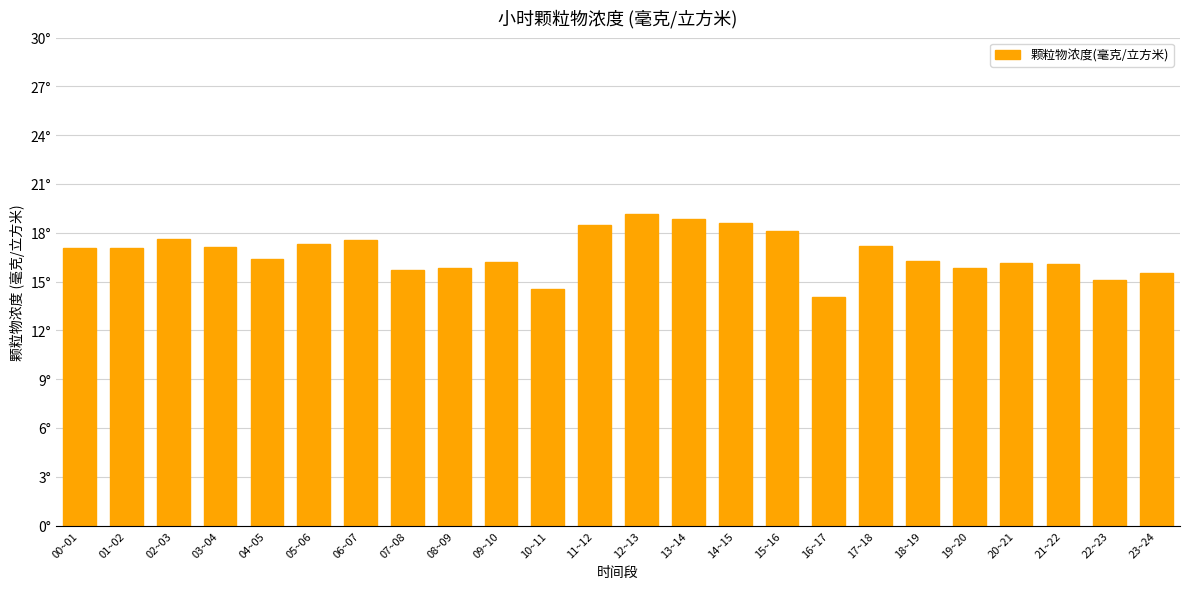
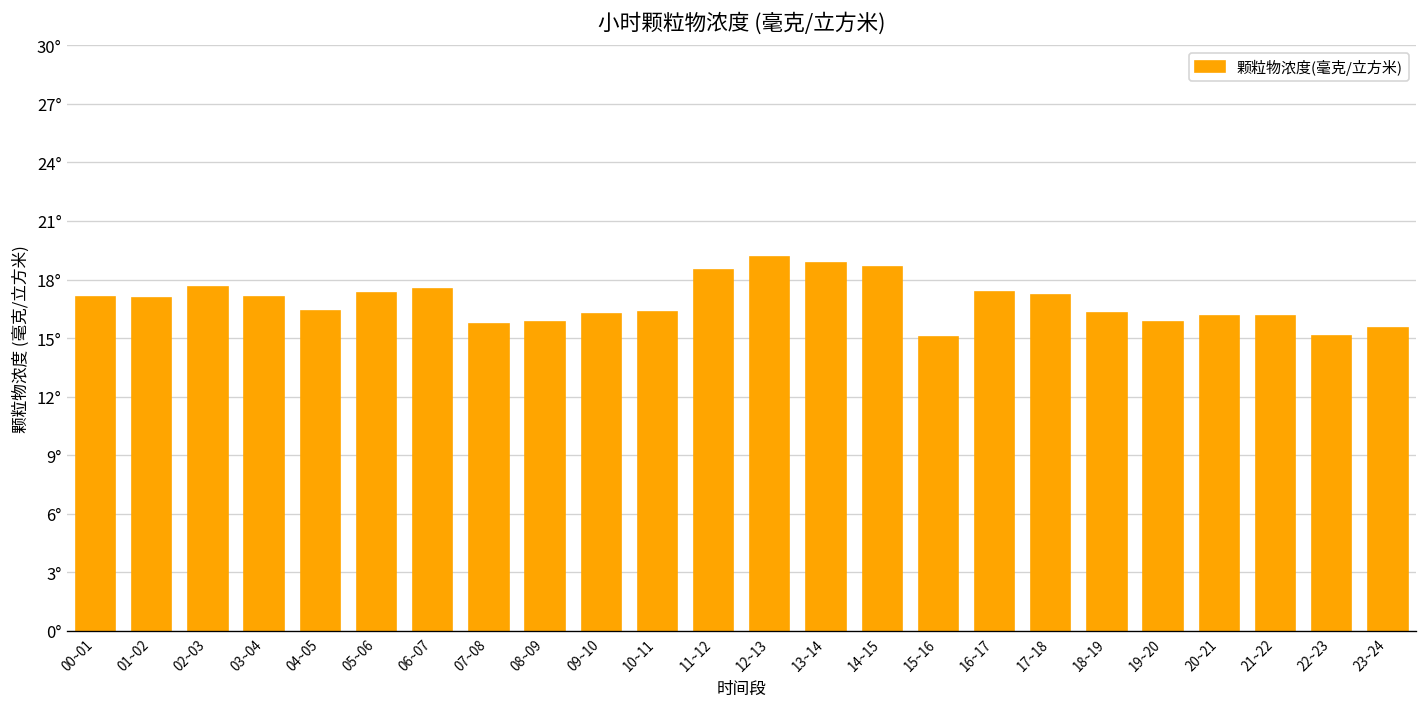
10~11: 14.6° -> 16.3°
15~16: 18.1° -> 15.0°
16~17: 14.0° -> 17.4°
